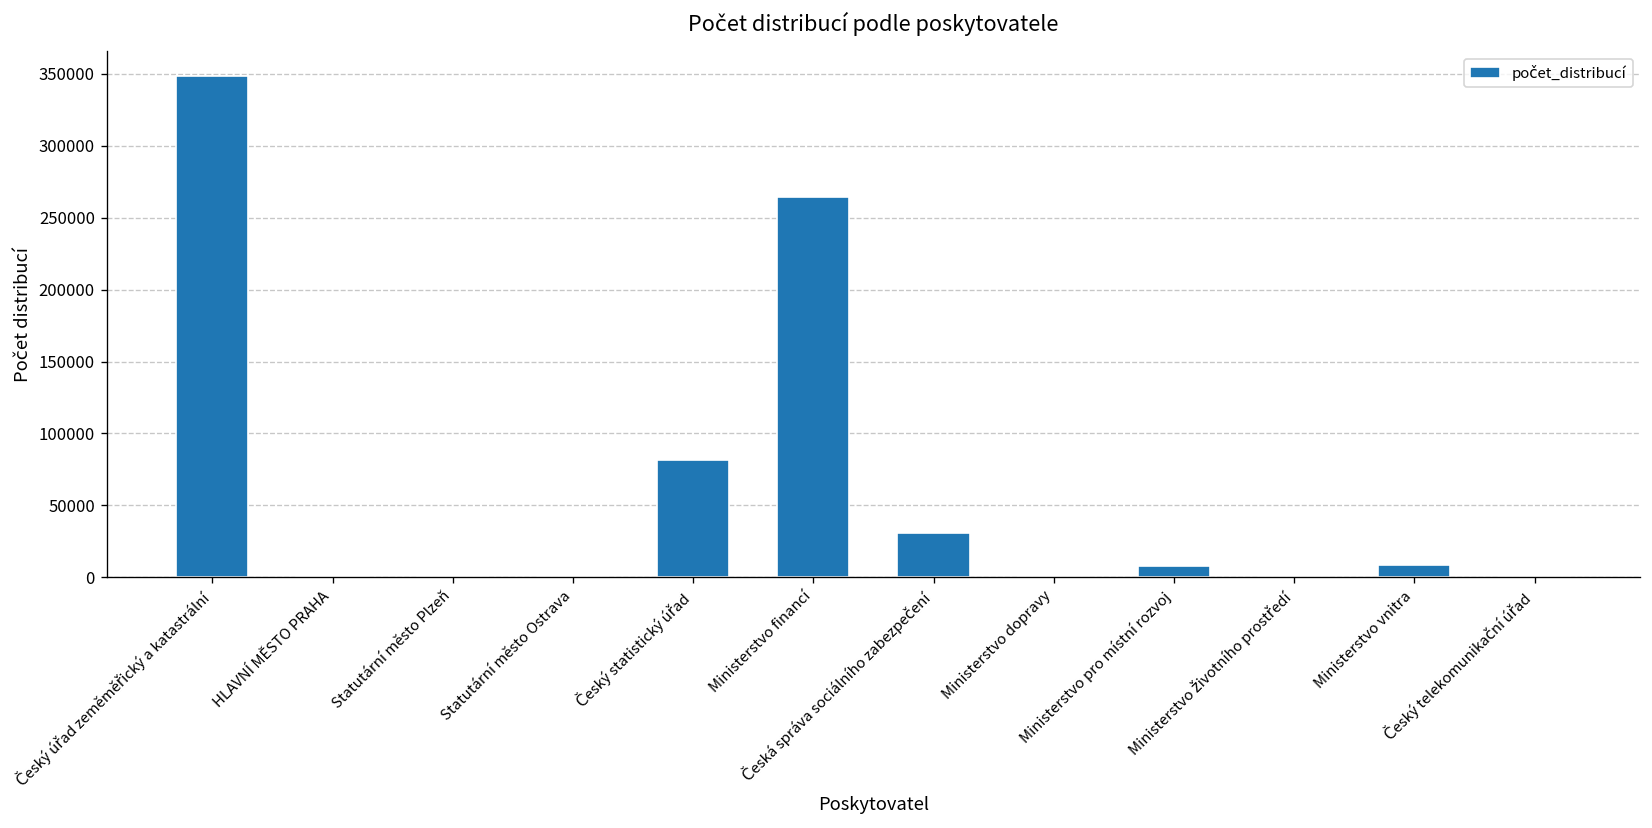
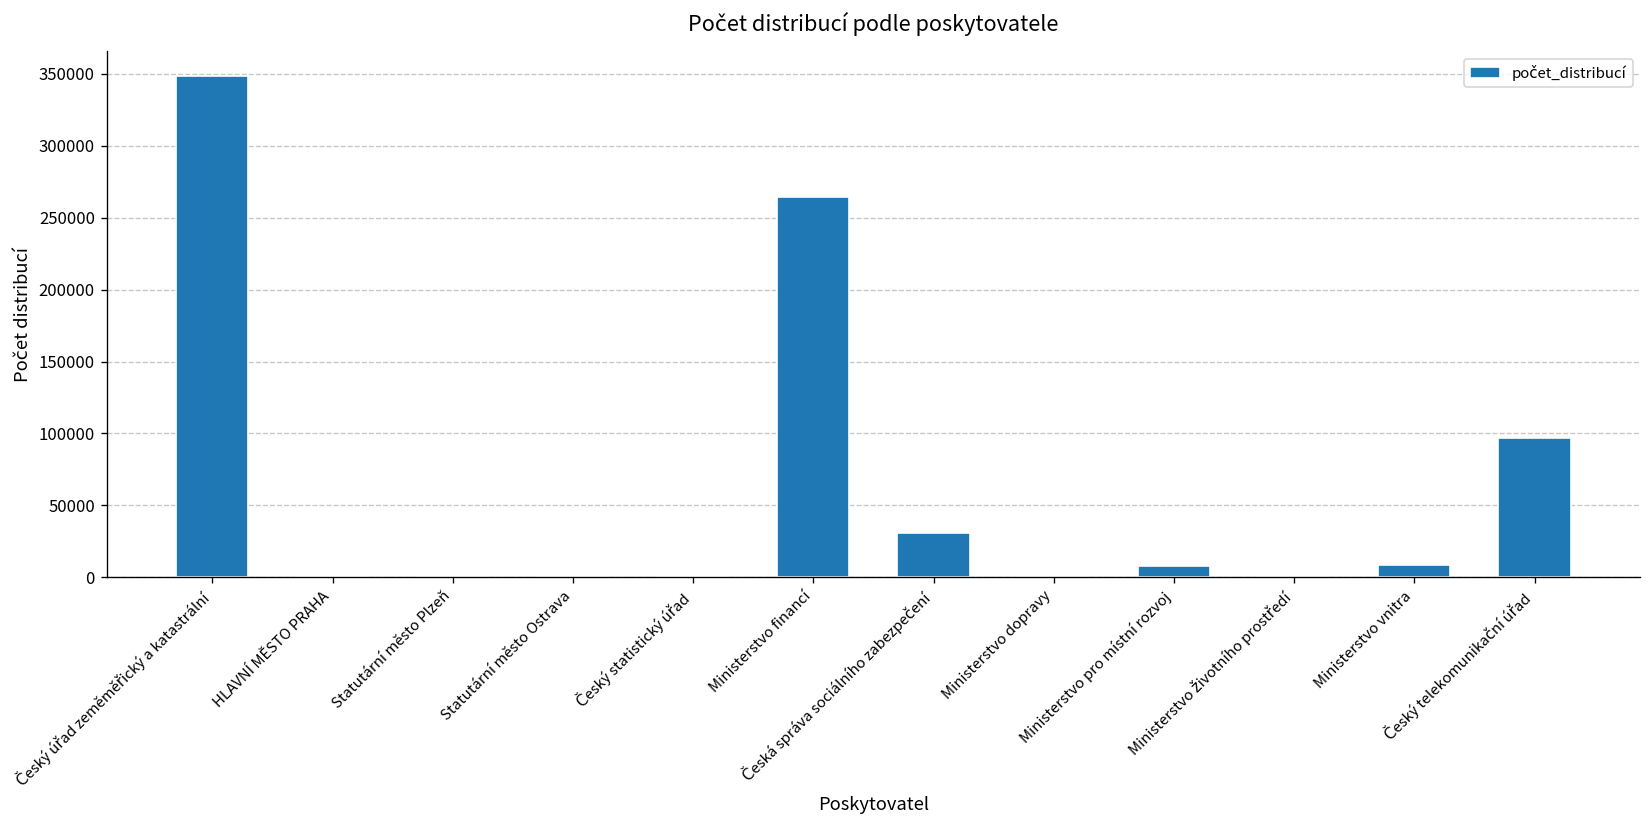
Český statistický úřad: 81000 -> 1000
Český telekomunikační úřad: 0 -> 97000
